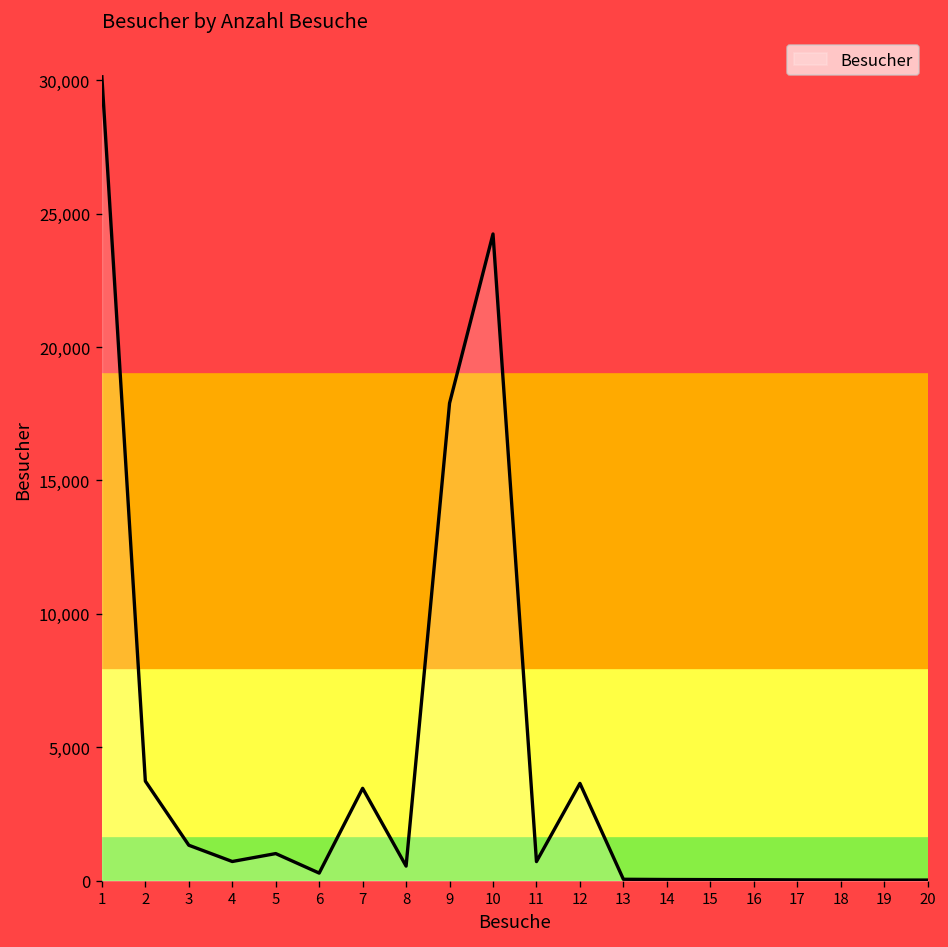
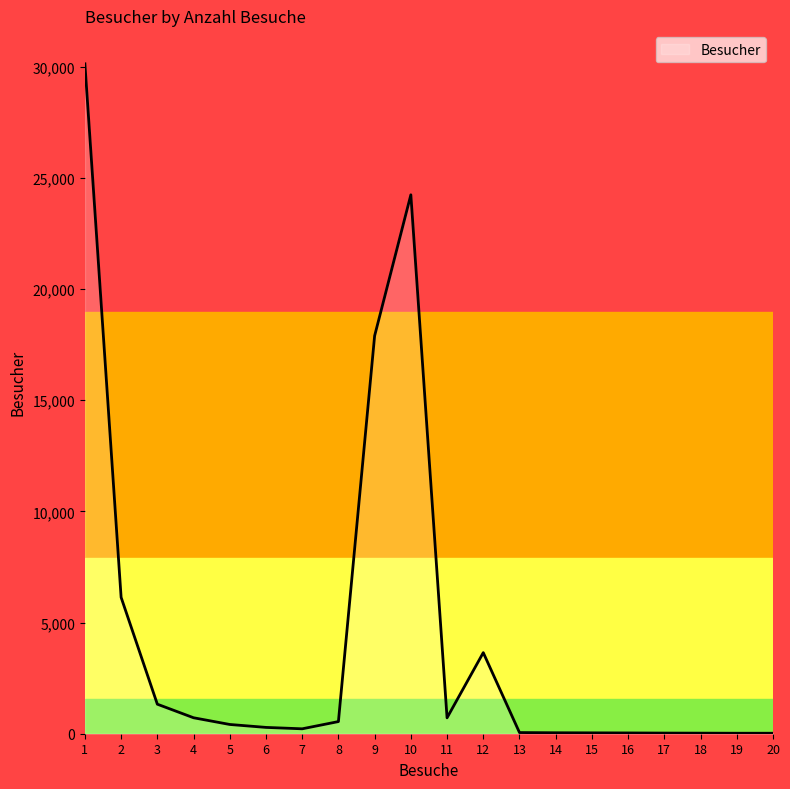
2: 3,700 -> 6,100
5: 1,000 -> 400
7: 3,500 -> 200
